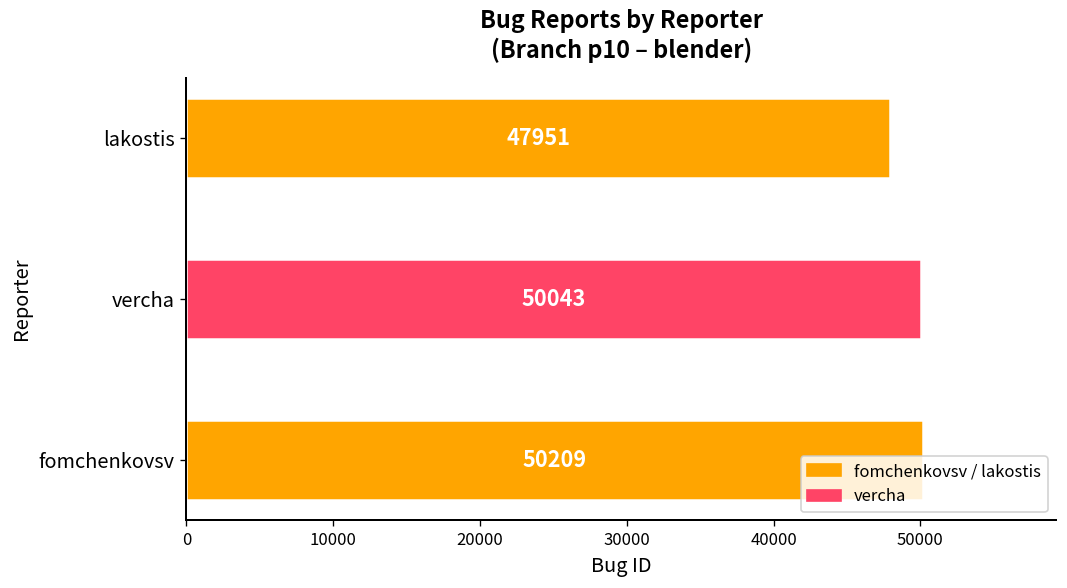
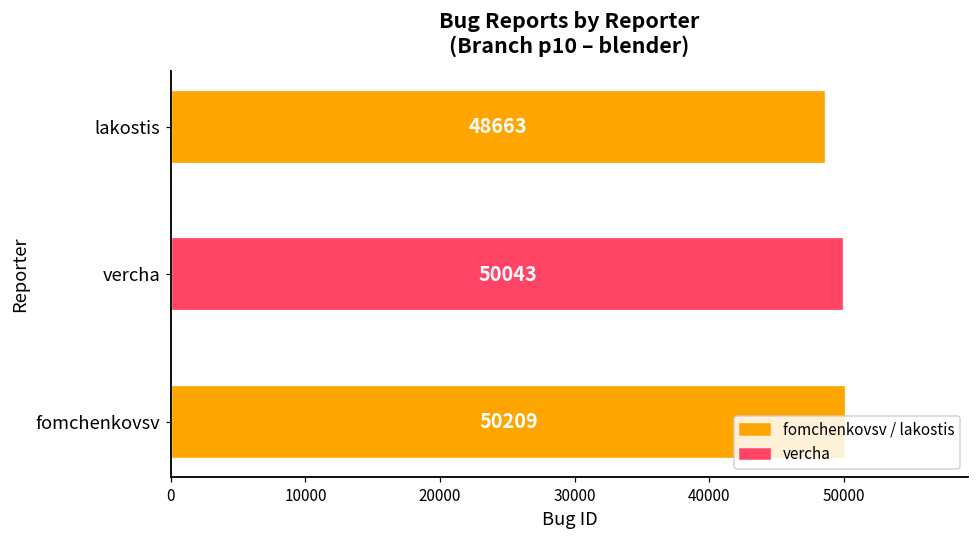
lakostis: 47951 -> 48663
